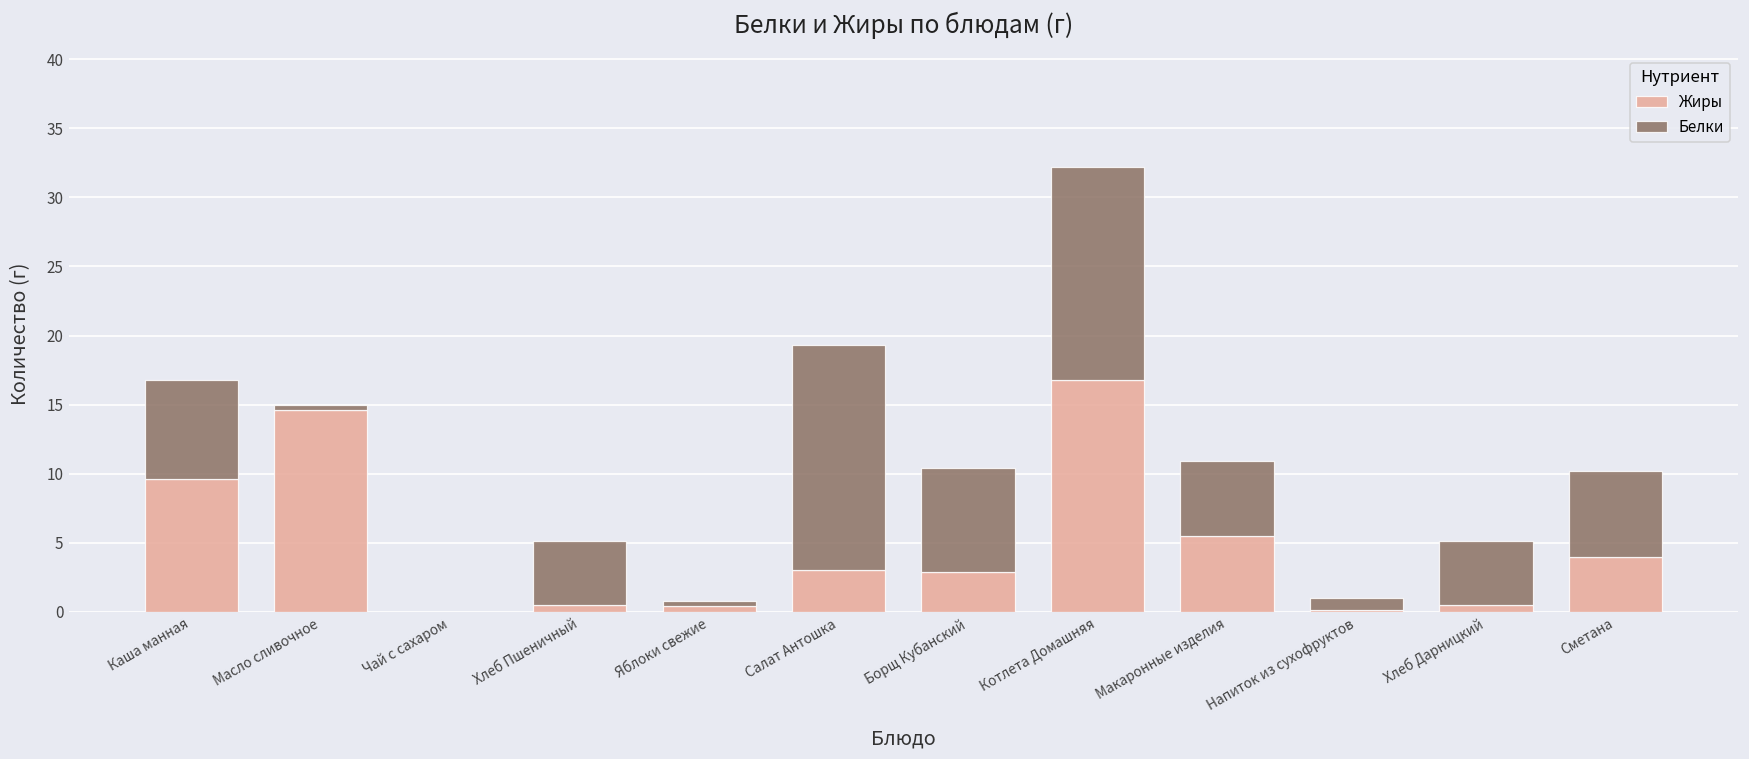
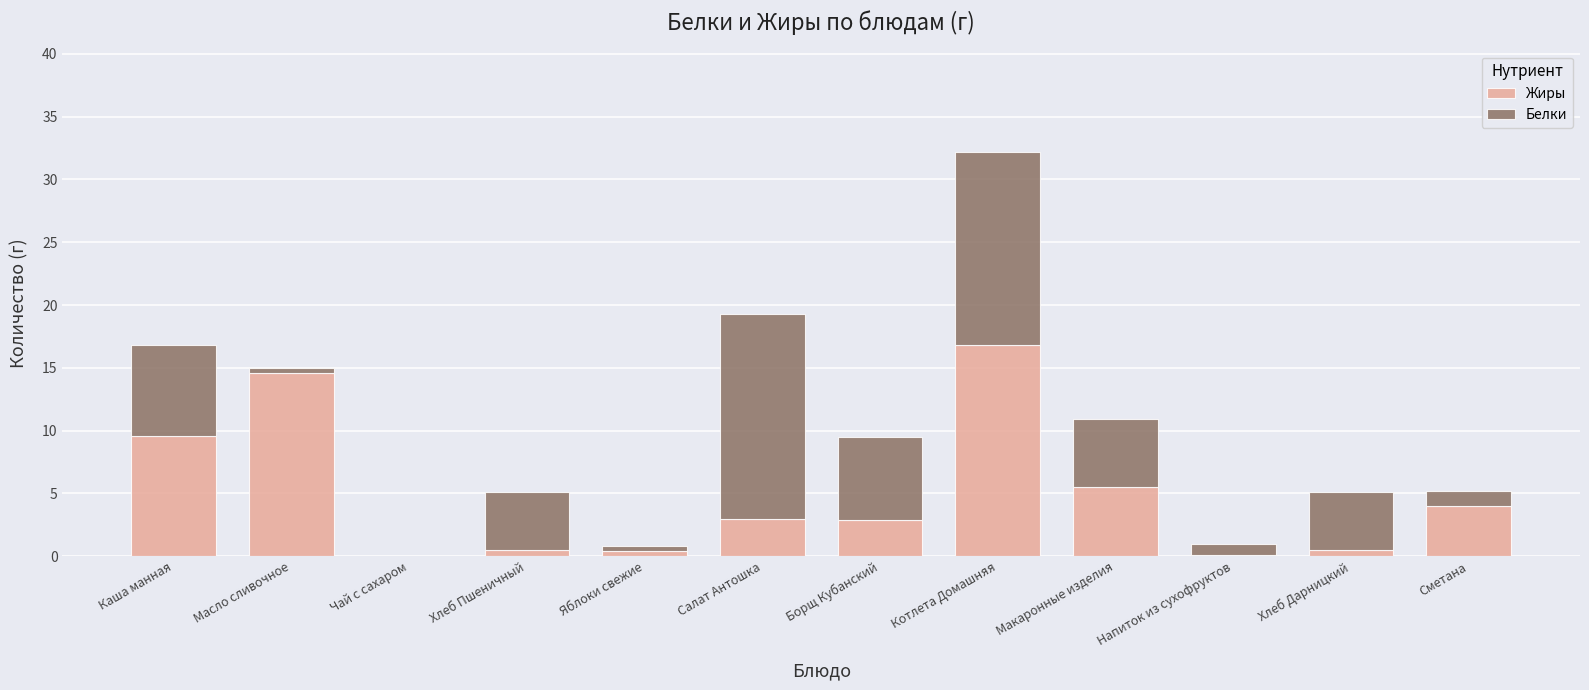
Белки, Борщ Кубанский: 7.5 -> 6.6
Белки, Сметана: 6.2 -> 1.2
